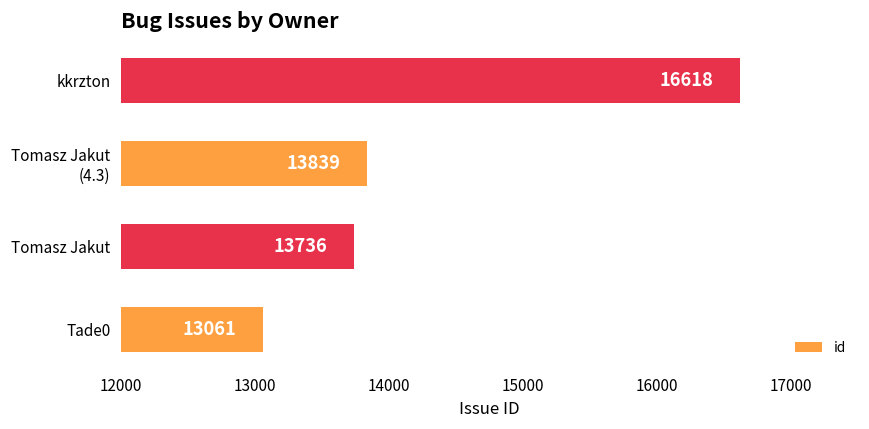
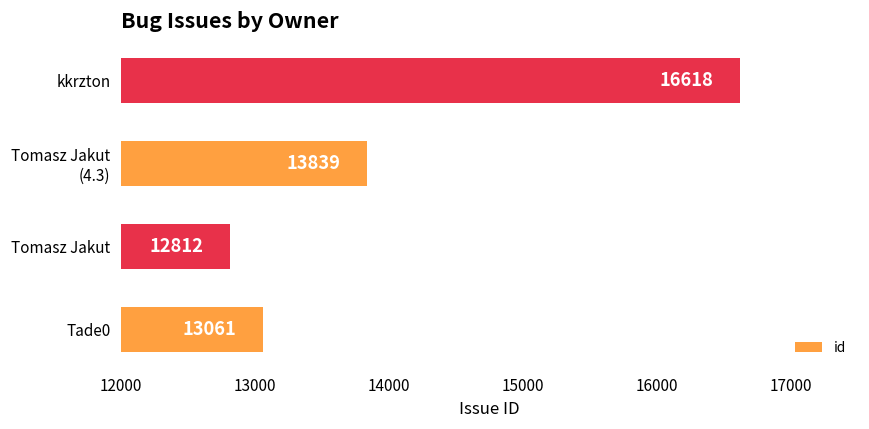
Tomasz Jakut: 13736 -> 12812
